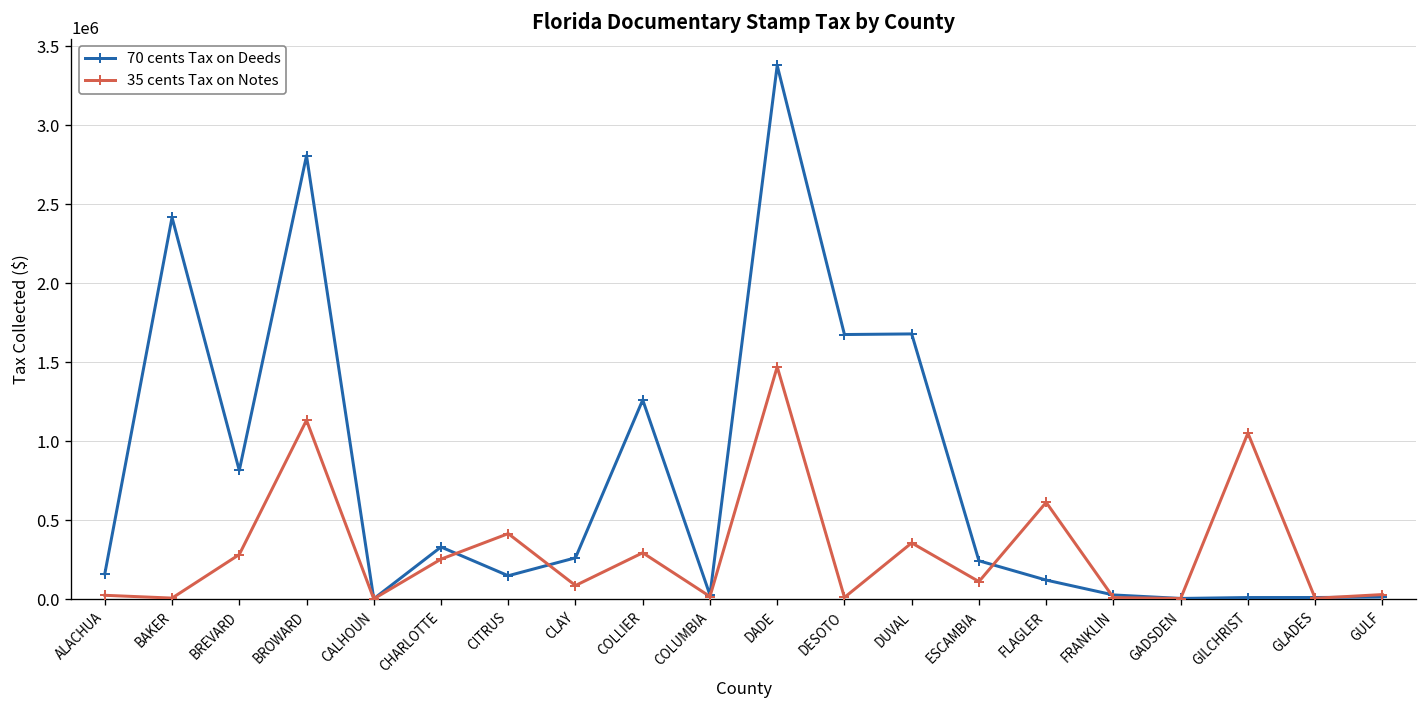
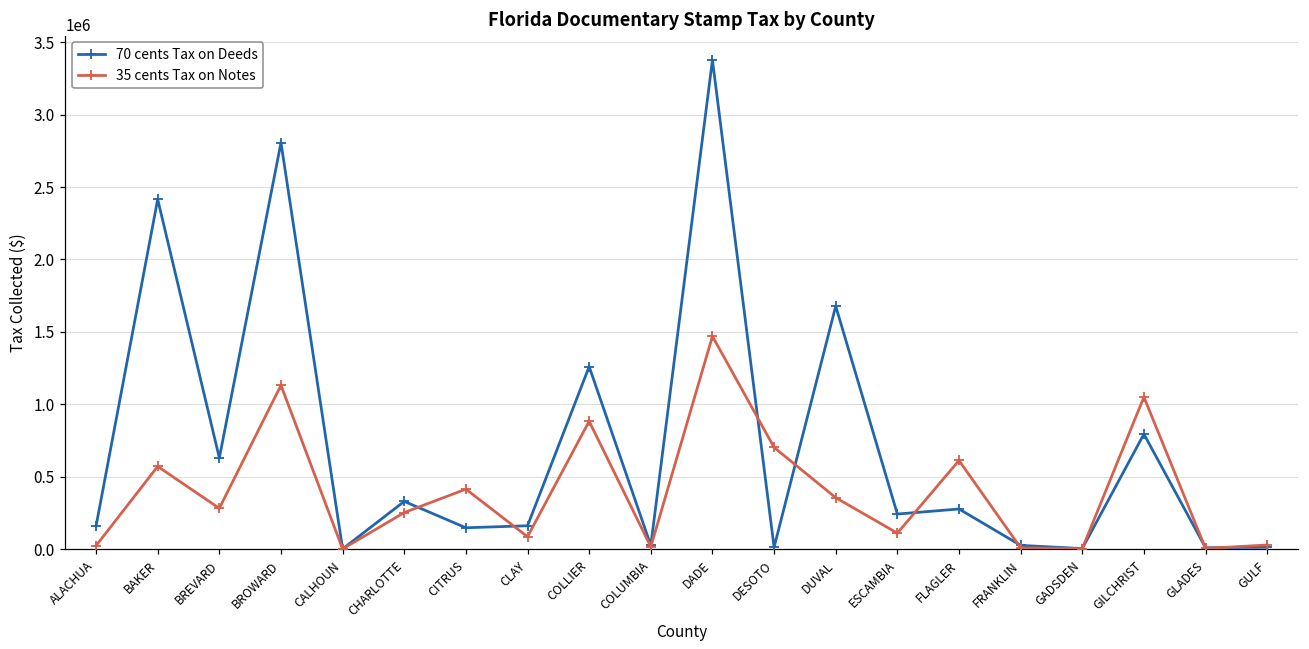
35 cents Tax on Notes, BAKER: 10000 -> 570000
70 cents Tax on Deeds, BREVARD: 810000 -> 630000
70 cents Tax on Deeds, CLAY: 260000 -> 160000
35 cents Tax on Notes, COLLIER: 290000 -> 880000
70 cents Tax on Deeds, DESOTO: 1670000 -> 10000
35 cents Tax on Notes, DESOTO: 10000 -> 700000
70 cents Tax on Deeds, FLAGLER: 120000 -> 280000
70 cents Tax on Deeds, GILCHRIST: 10000 -> 790000
